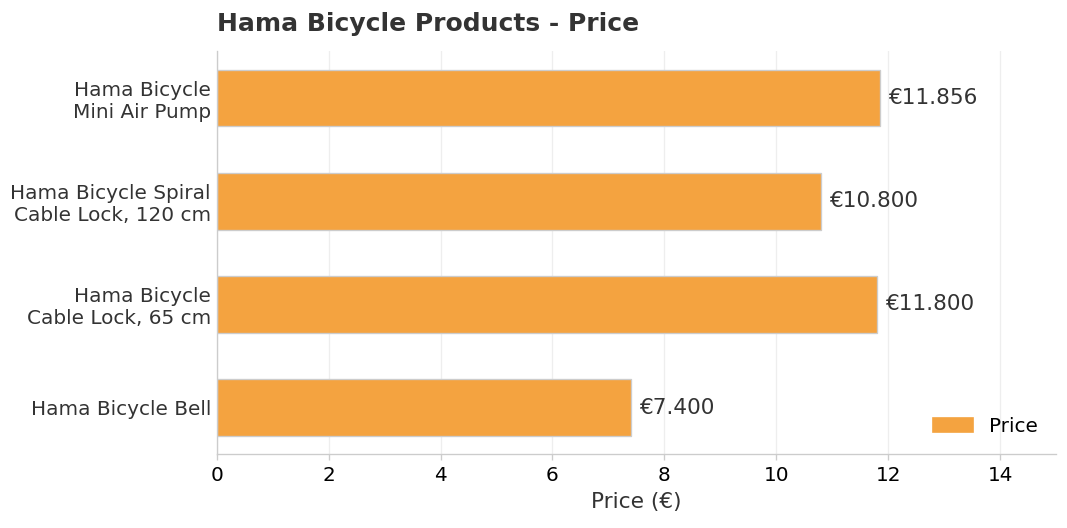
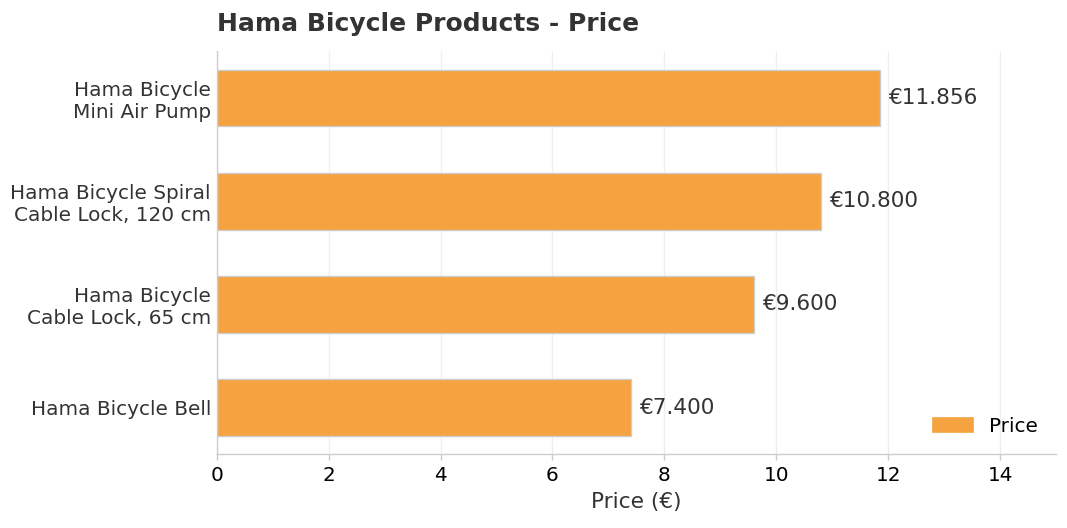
Hama Bicycle Cable Lock, 65 cm: €11.800 -> €9.600
